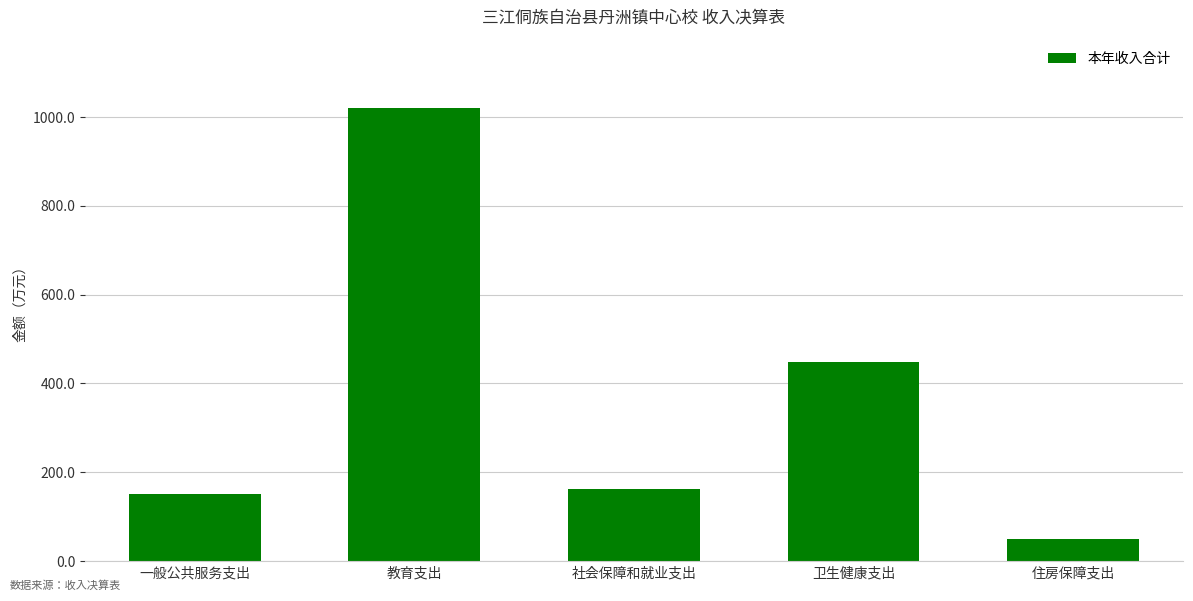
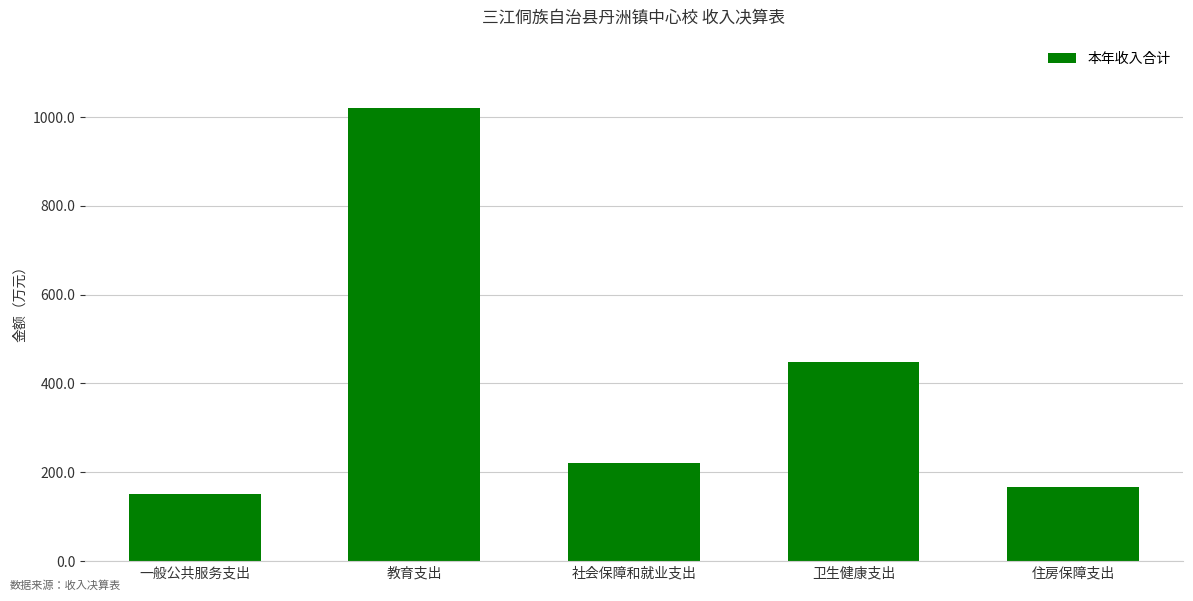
社会保障和就业支出: 160 -> 220
住房保障支出: 50 -> 170
